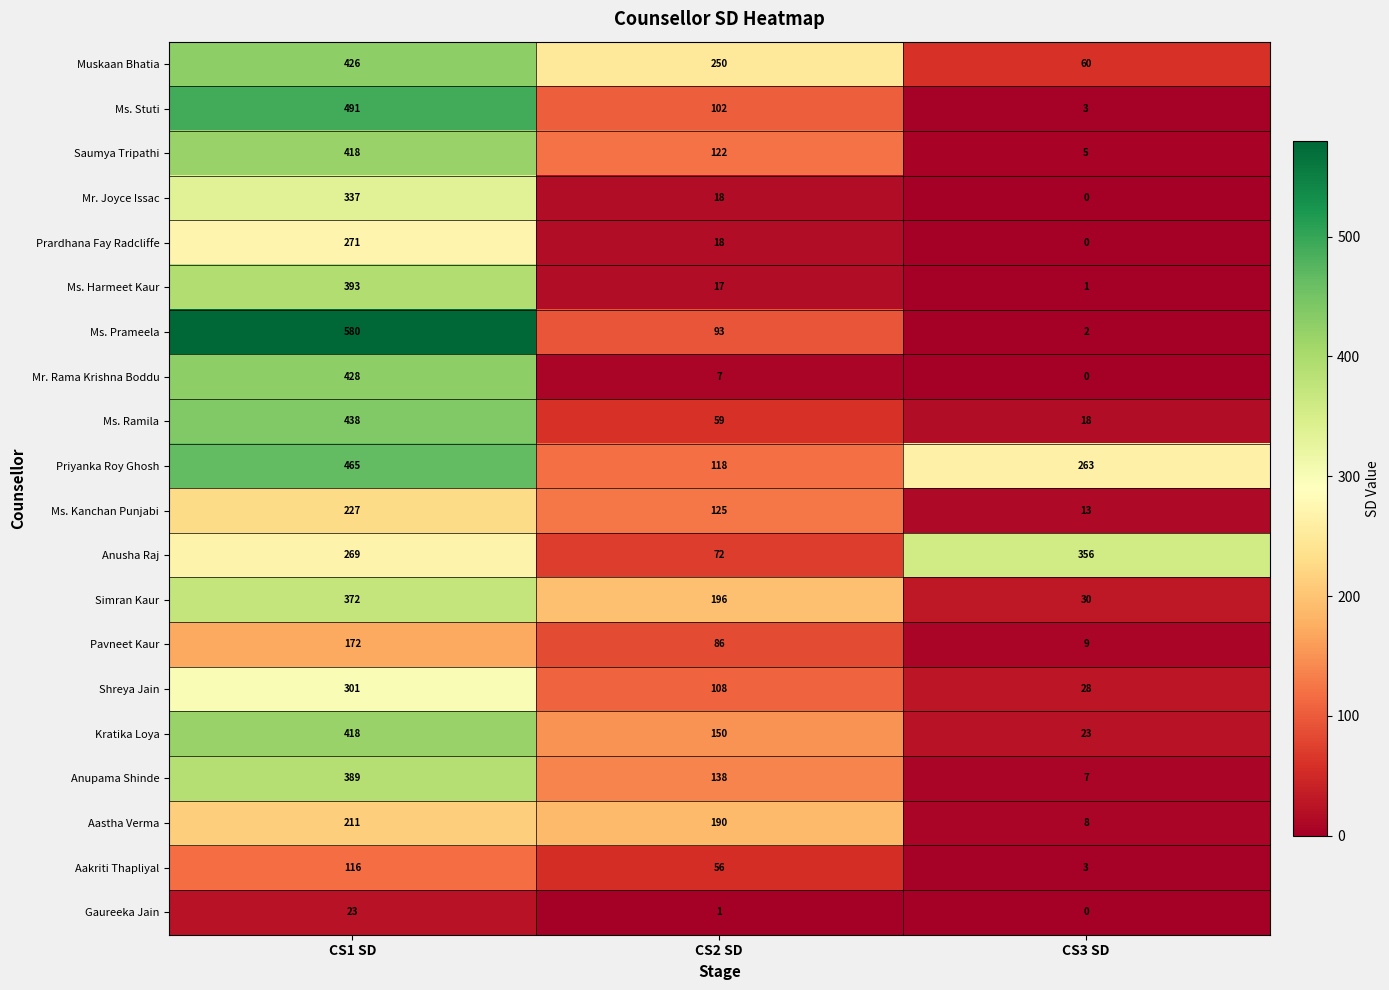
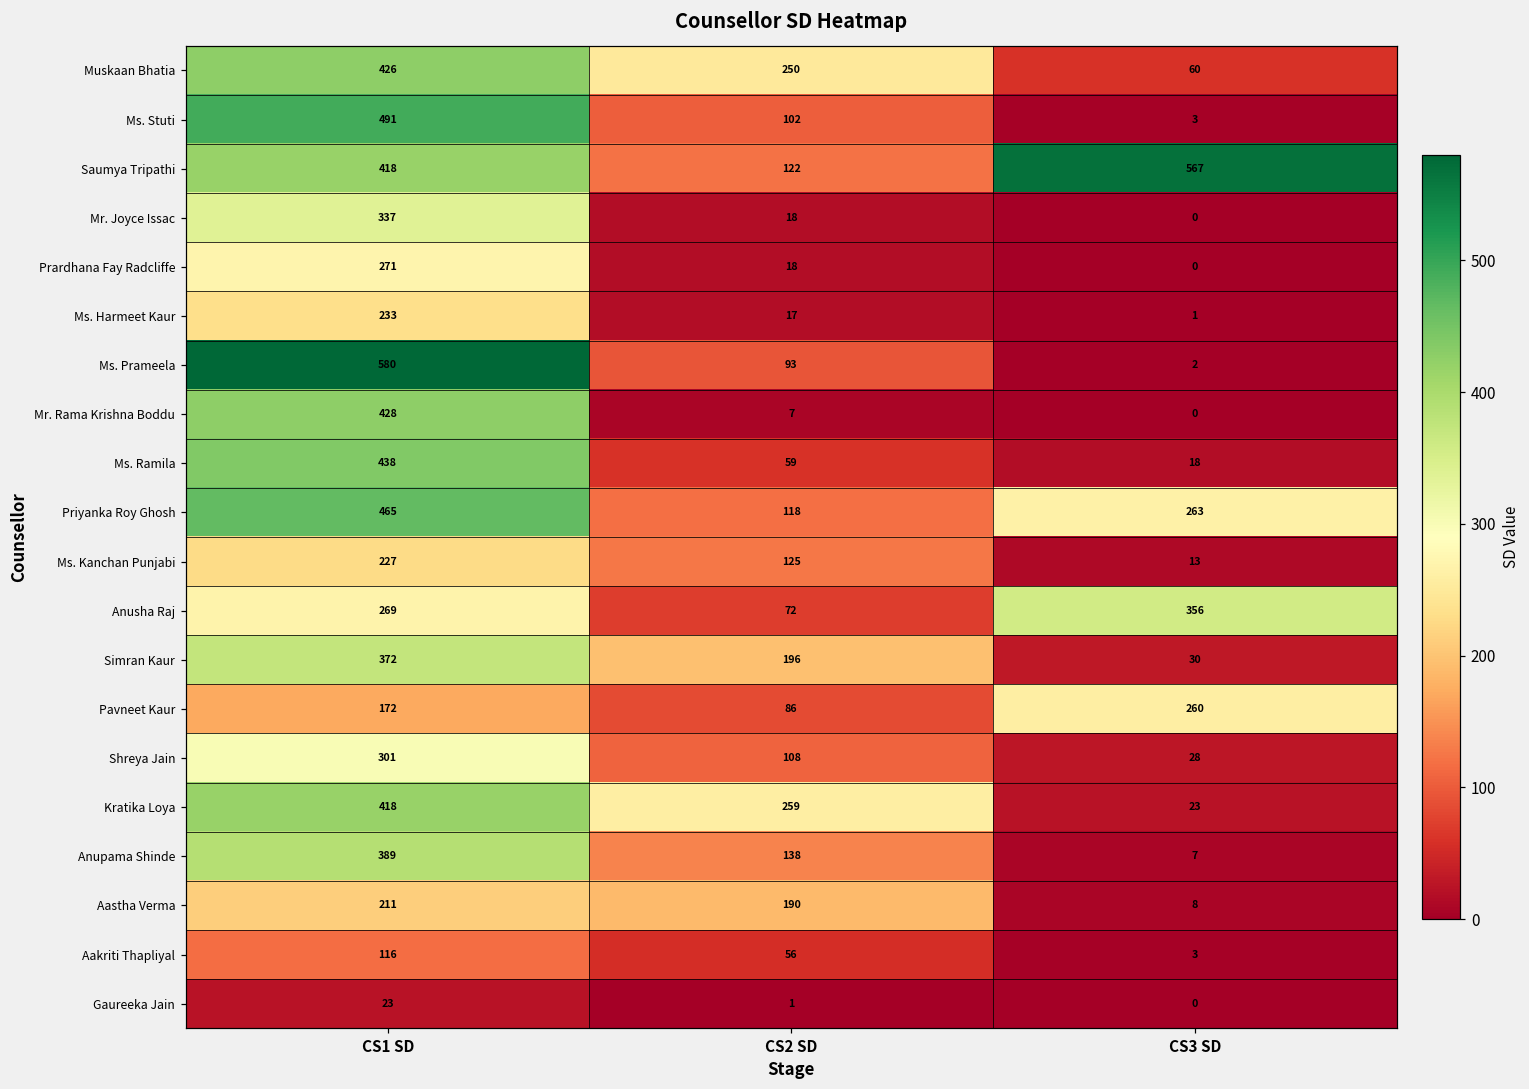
Saumya Tripathi, CS3 SD: 5 -> 567
Ms. Harmeet Kaur, CS1 SD: 393 -> 233
Pavneet Kaur, CS3 SD: 9 -> 260
Kratika Loya, CS2 SD: 150 -> 259
